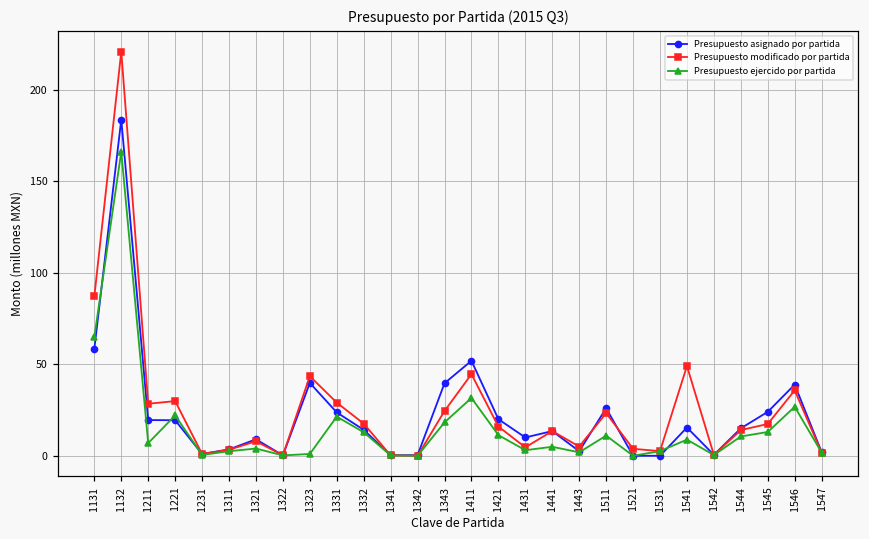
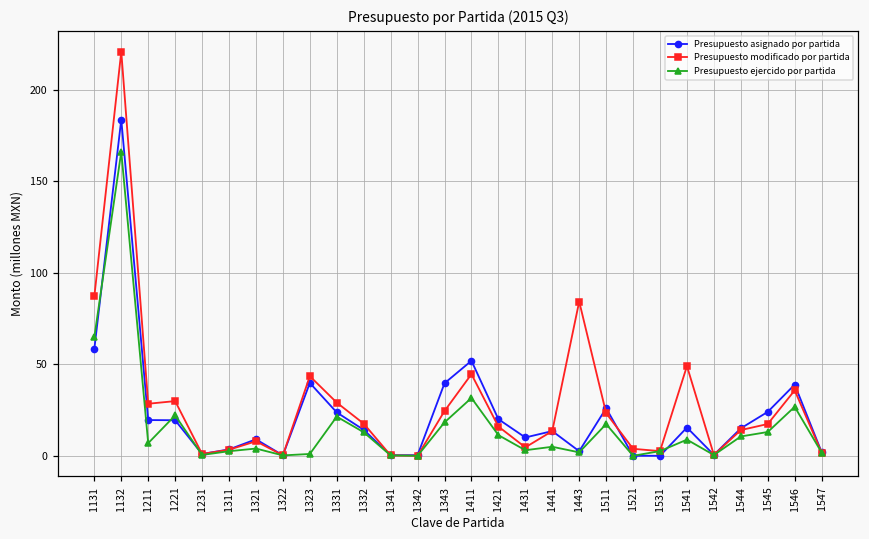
Presupuesto modificado por partida, 1443: 5 -> 84
Presupuesto ejercido por partida, 1511: 11 -> 17
